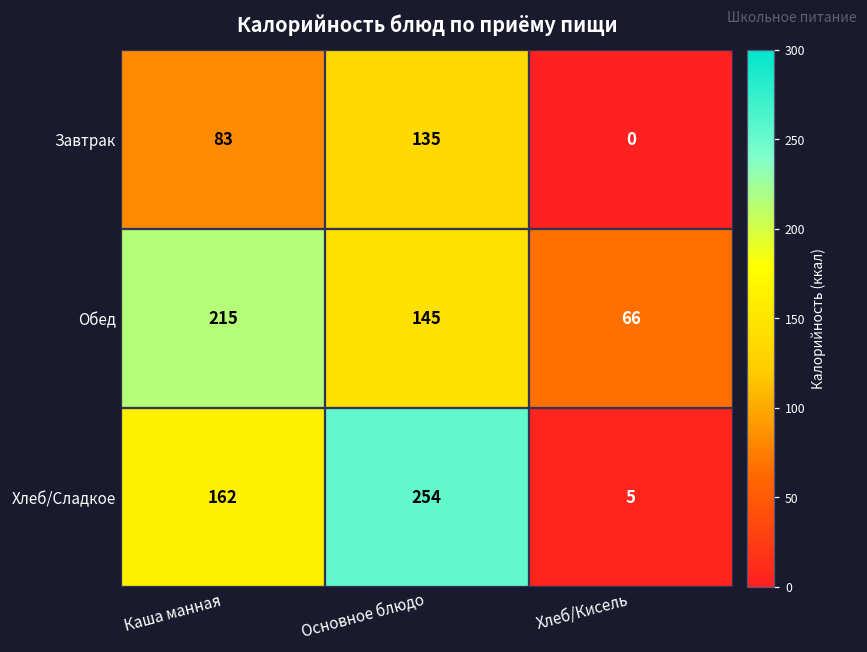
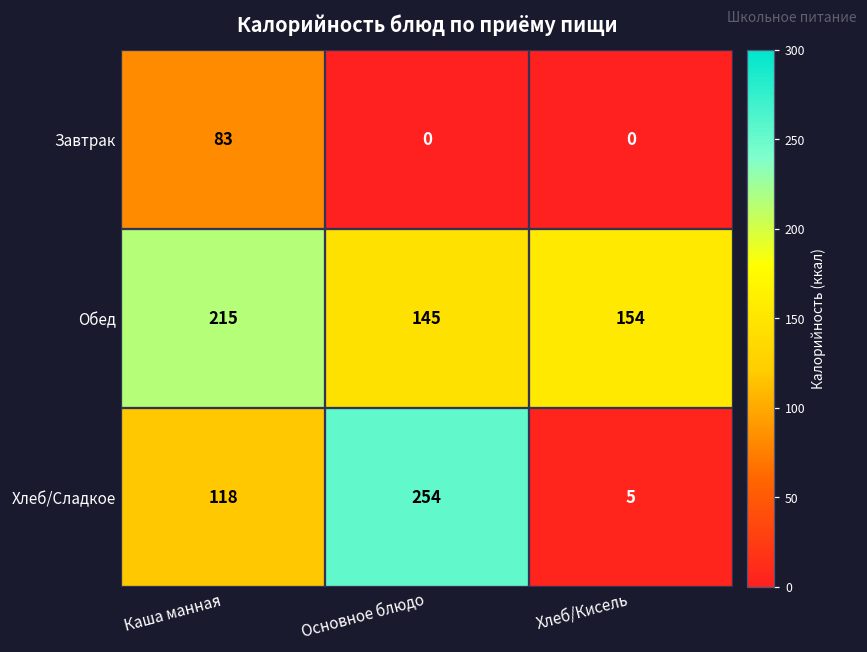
Завтрак, Основное блюдо: 135 -> 0
Обед, Хлеб/Кисель: 66 -> 154
Хлеб/Сладкое, Каша манная: 162 -> 118
